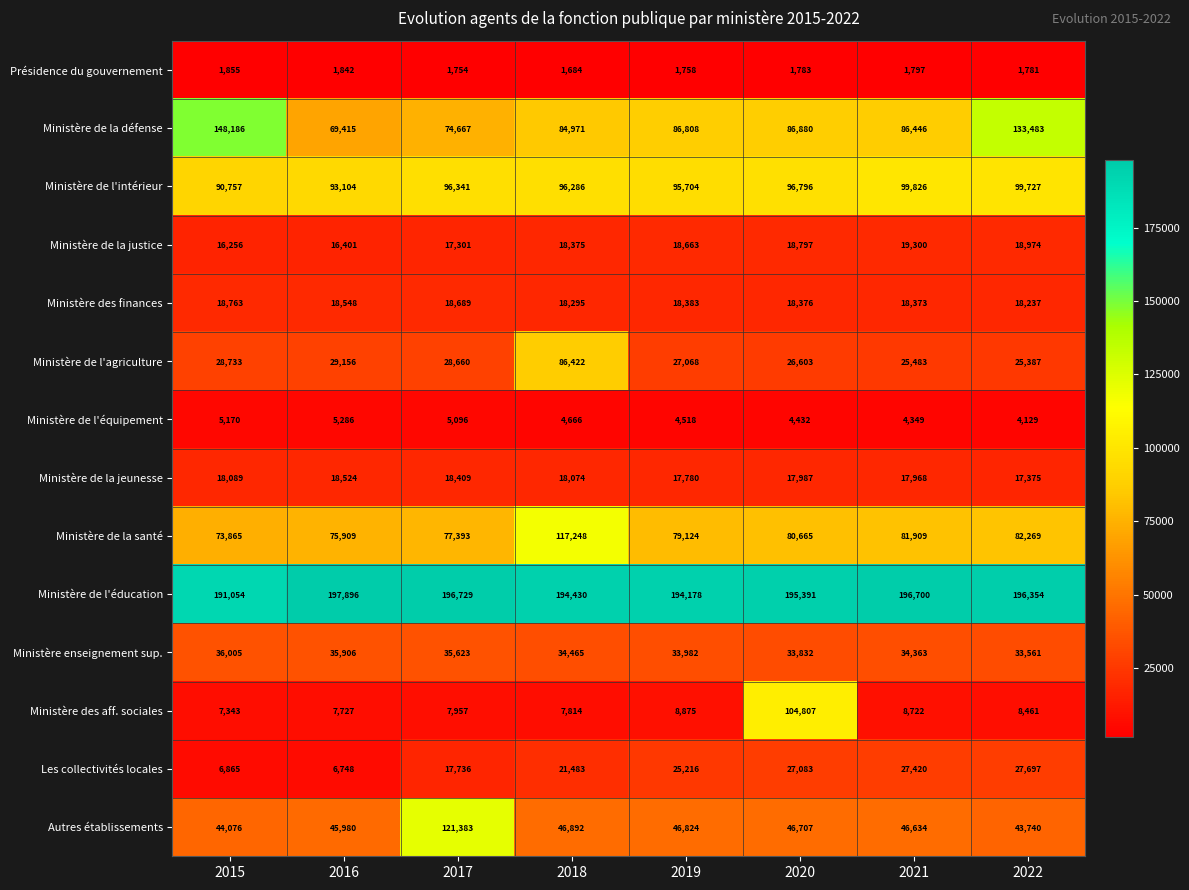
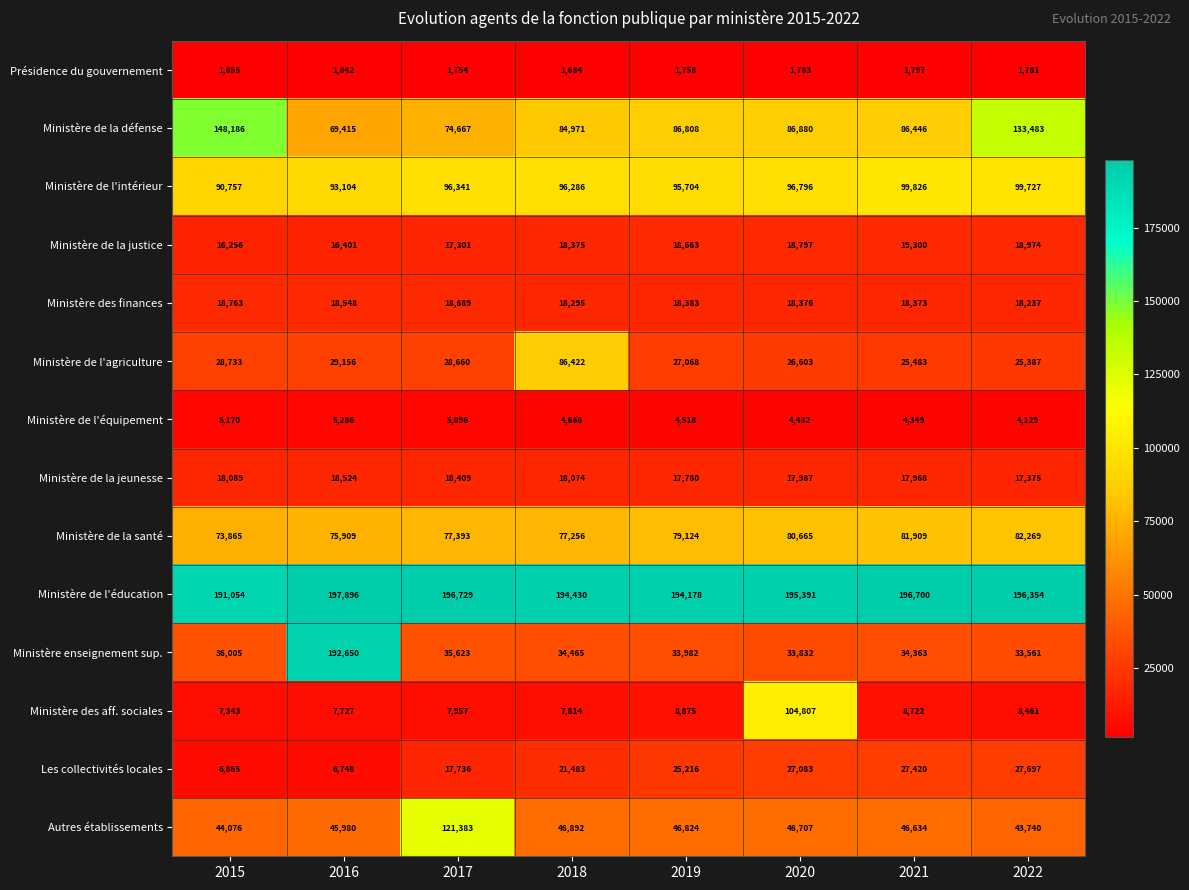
Ministère de la santé, 2018: 117,248 -> 77,256
Ministère enseignement sup., 2016: 35,906 -> 192,650
